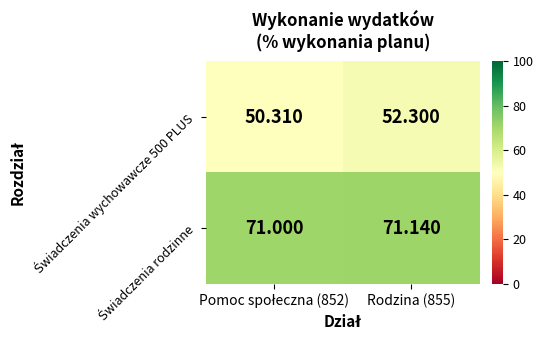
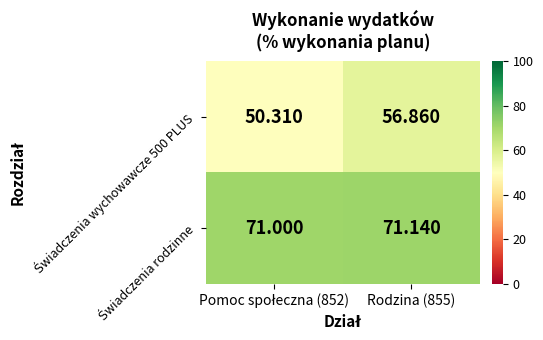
Świadczenia wychowawcze 500 PLUS, Rodzina (855): 52.300 -> 56.860
